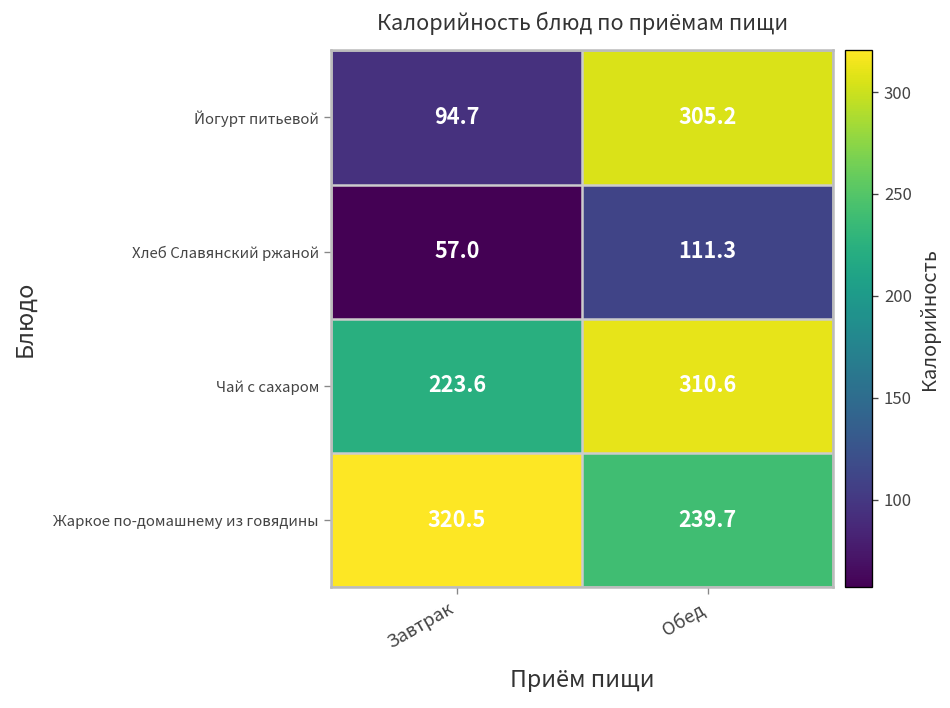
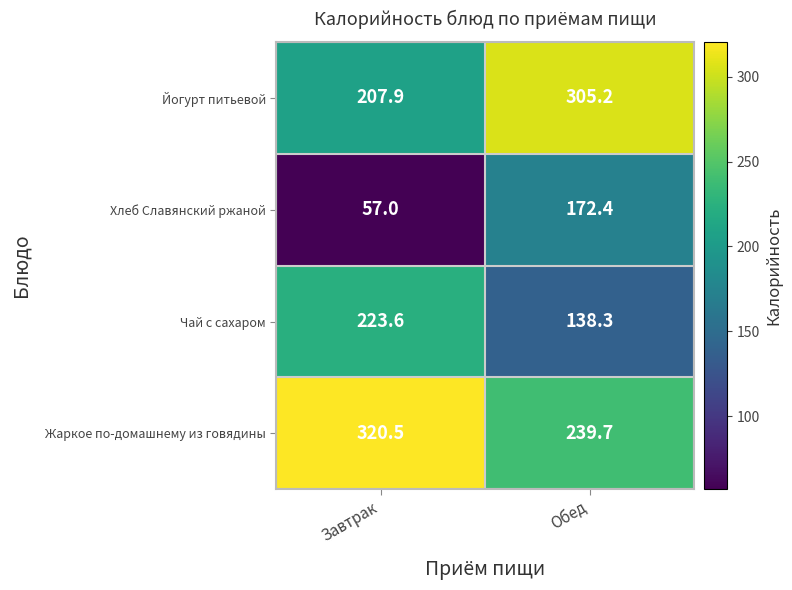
Йогурт питьевой, Завтрак: 94.7 -> 207.9
Хлеб Славянский ржаной, Обед: 111.3 -> 172.4
Чай с сахаром, Обед: 310.6 -> 138.3
